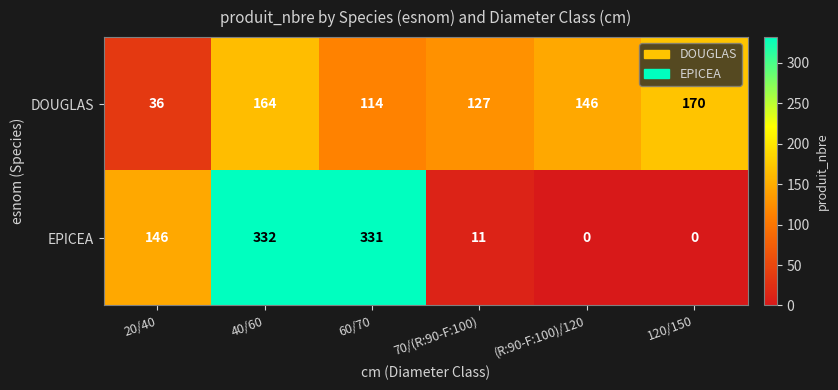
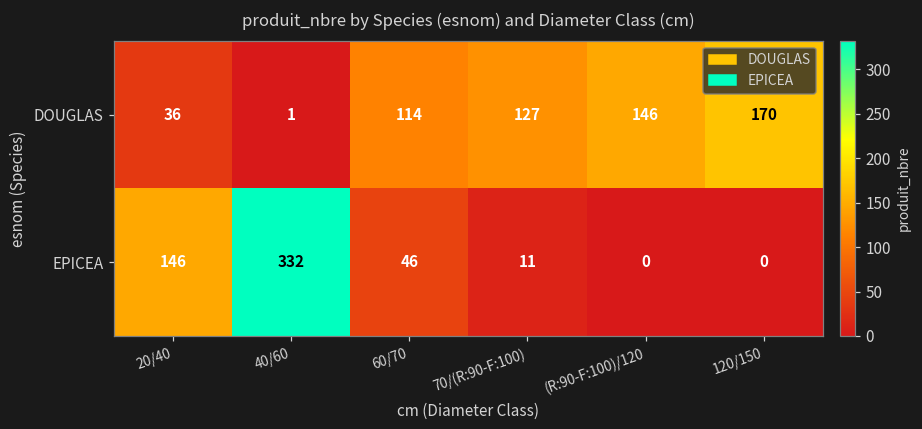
DOUGLAS, 40/60: 164 -> 1
EPICEA, 60/70: 331 -> 46
